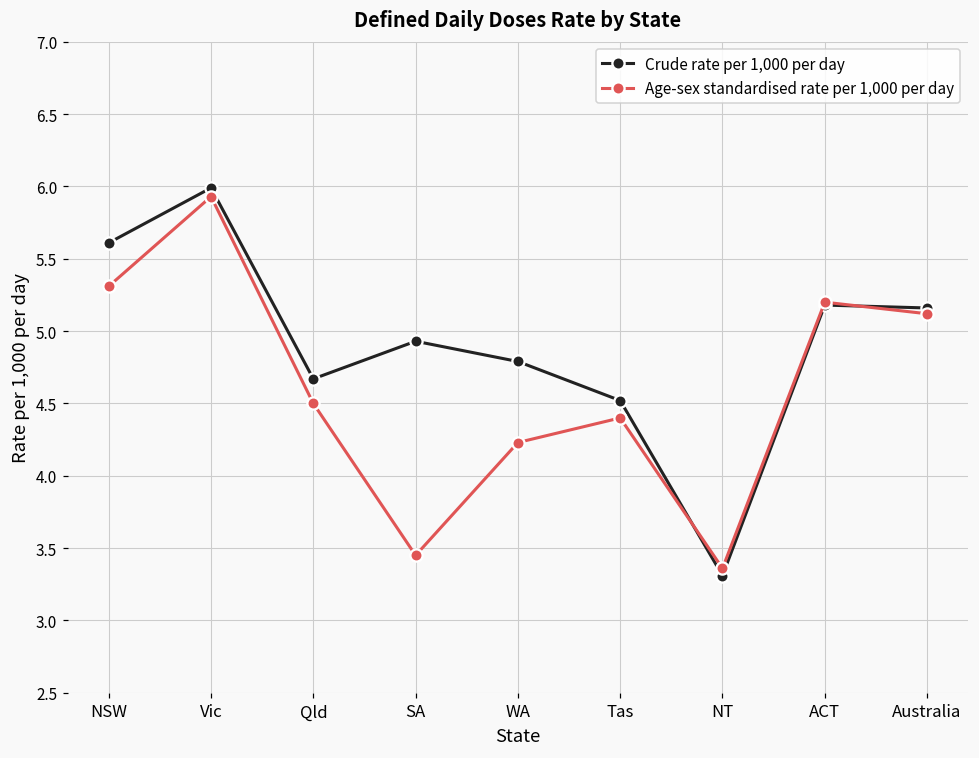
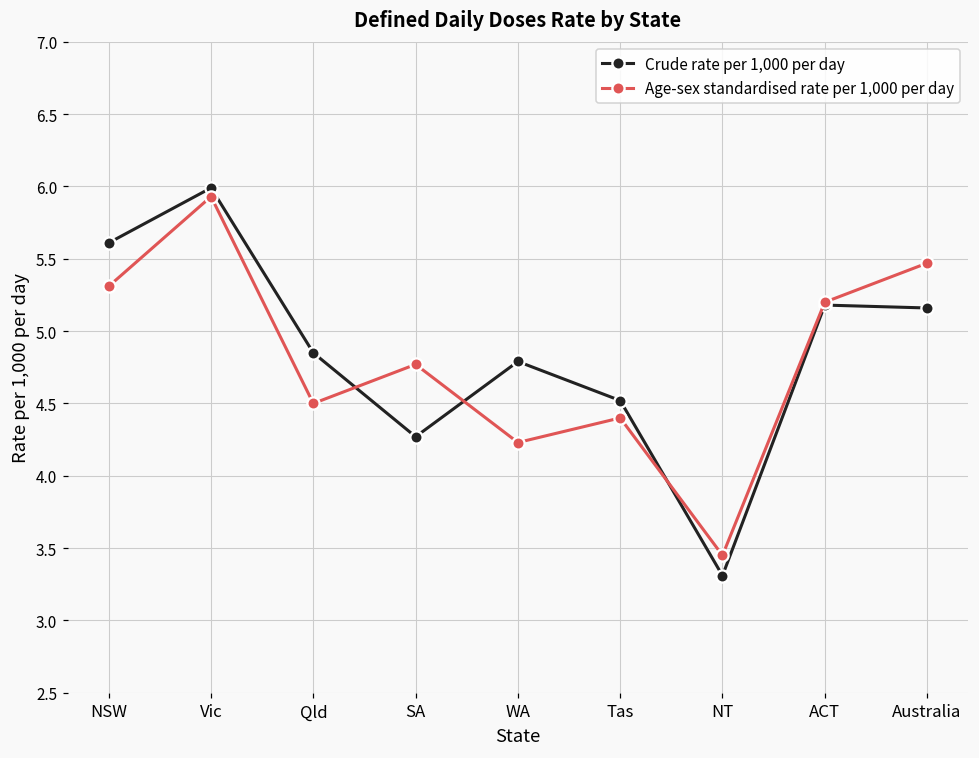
Crude rate per 1,000 per day, Qld: 4.67 -> 4.85
Crude rate per 1,000 per day, SA: 4.93 -> 4.27
Age-sex standardised rate per 1,000 per day, SA: 3.45 -> 4.77
Age-sex standardised rate per 1,000 per day, NT: 3.36 -> 3.45
Age-sex standardised rate per 1,000 per day, Australia: 5.12 -> 5.47
